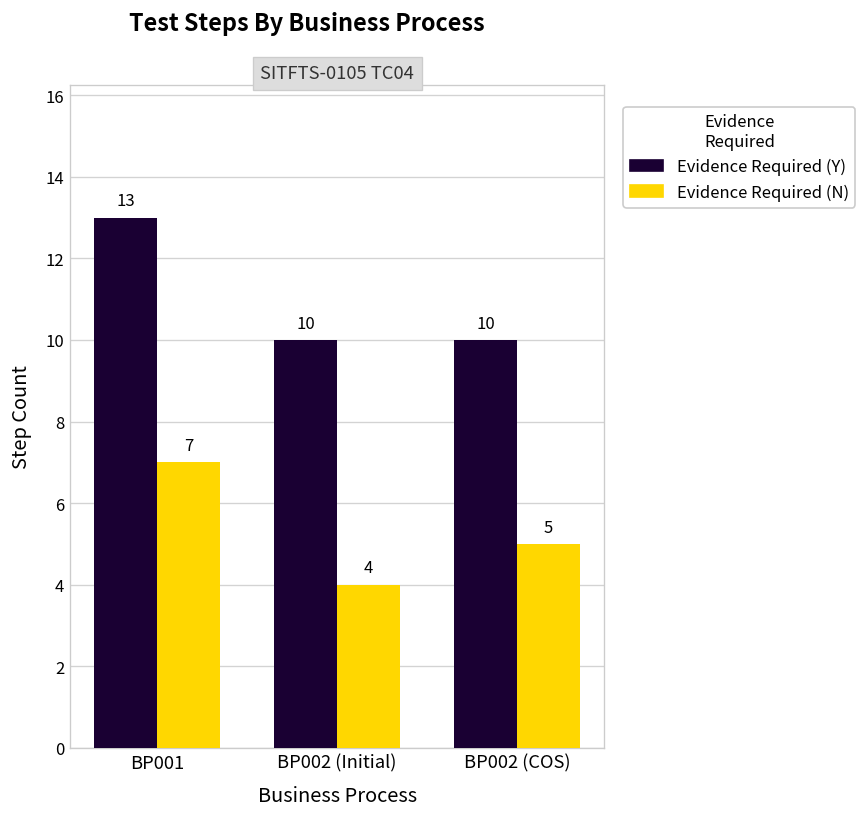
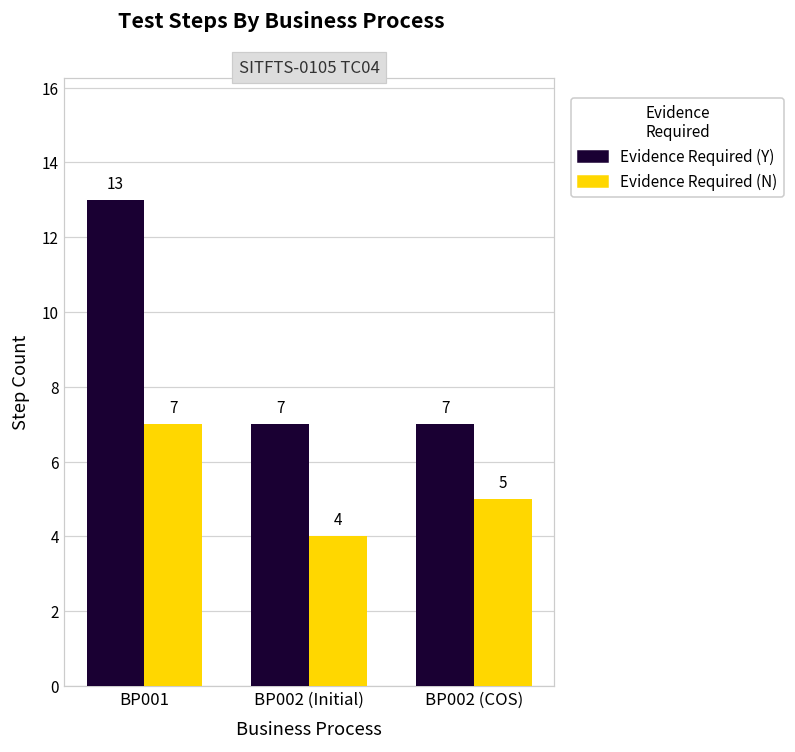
Evidence Required (Y), BP002 (Initial): 10 -> 7
Evidence Required (Y), BP002 (COS): 10 -> 7
